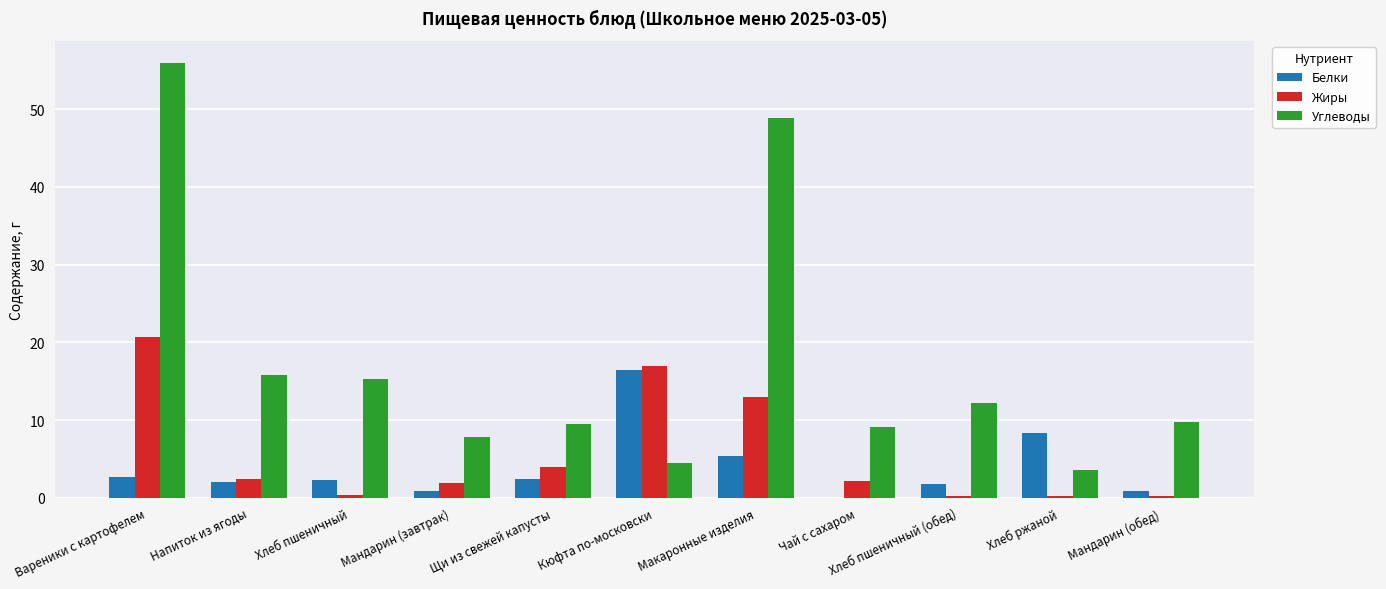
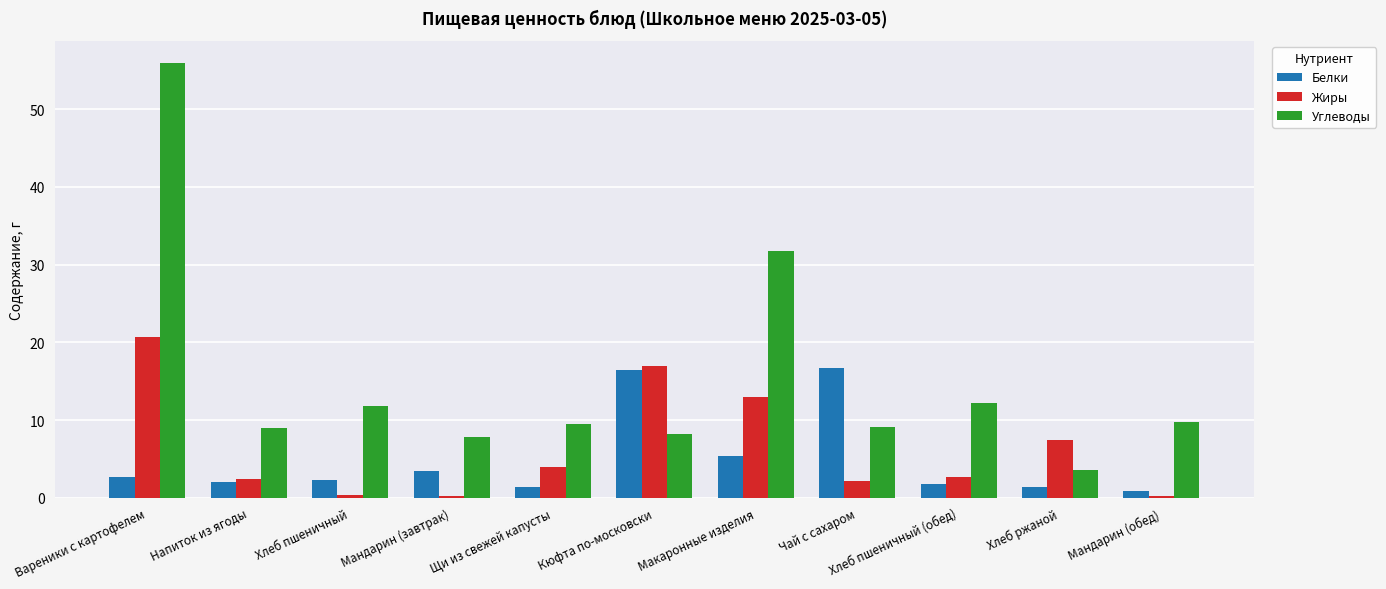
Углеводы, Напиток из ягоды: 16 -> 9
Углеводы, Хлеб пшеничный: 15 -> 12
Белки, Мандарин (завтрак): 1 -> 3
Жиры, Мандарин (завтрак): 2 -> 0
Белки, Щи из свежей капусты: 2 -> 1
Углеводы, Кюфта по-московски: 5 -> 8
Углеводы, Макаронные изделия: 49 -> 32
Белки, Чай с сахаром: 0 -> 17
Жиры, Хлеб пшеничный (обед): 0 -> 3
Белки, Хлеб ржаной: 8 -> 1
Жиры, Хлеб ржаной: 0 -> 7
